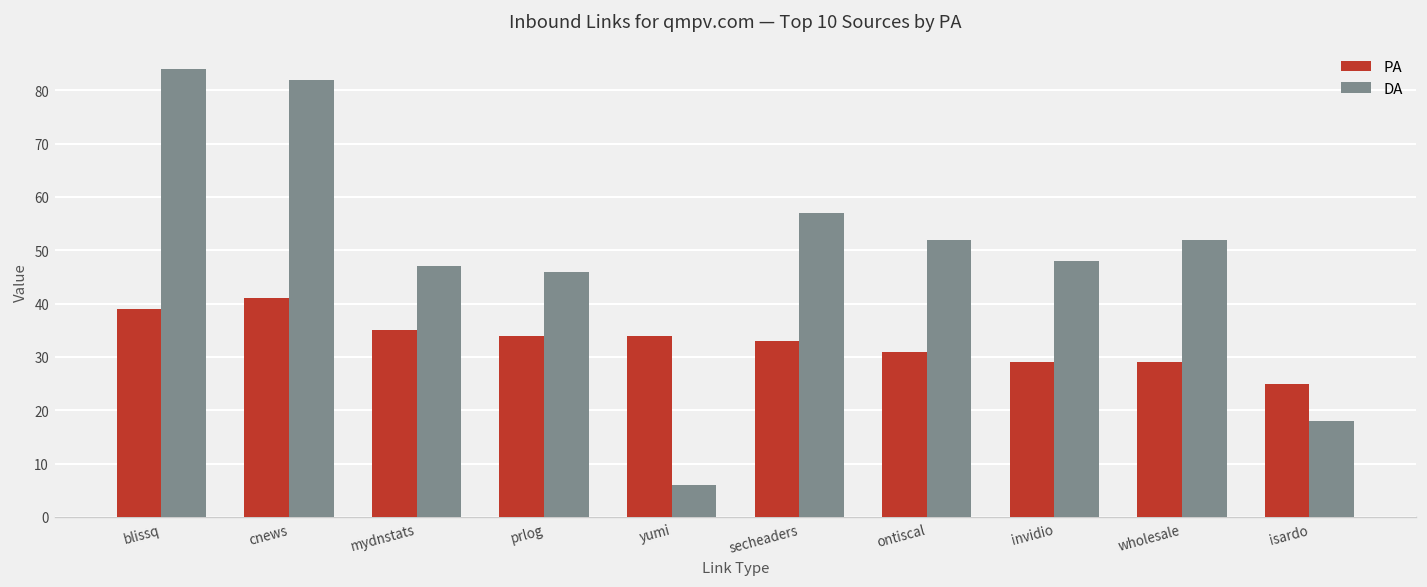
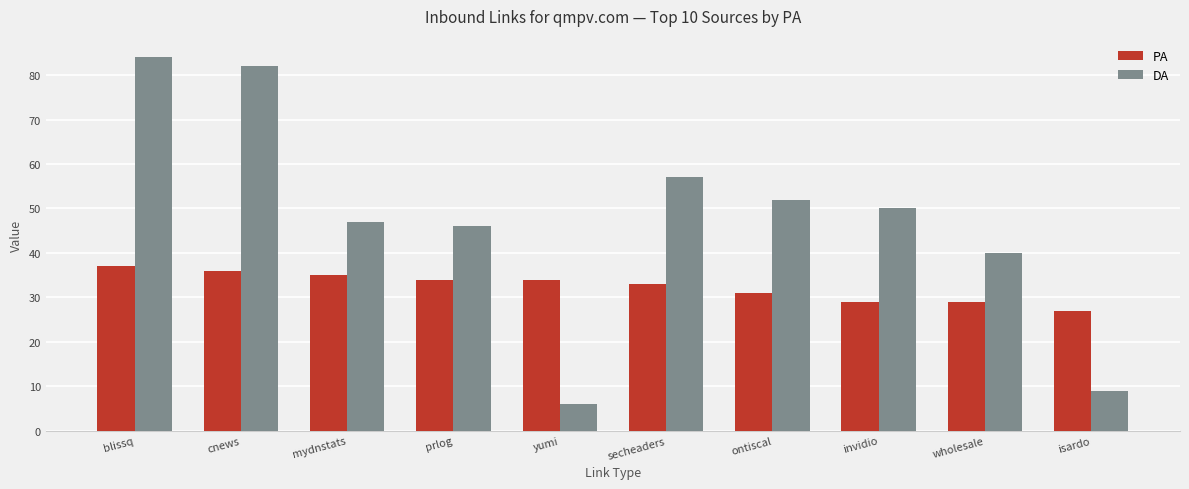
PA, blissq: 39 -> 37
PA, cnews: 41 -> 36
DA, invidio: 48 -> 50
DA, wholesale: 52 -> 40
PA, isardo: 25 -> 27
DA, isardo: 18 -> 9
